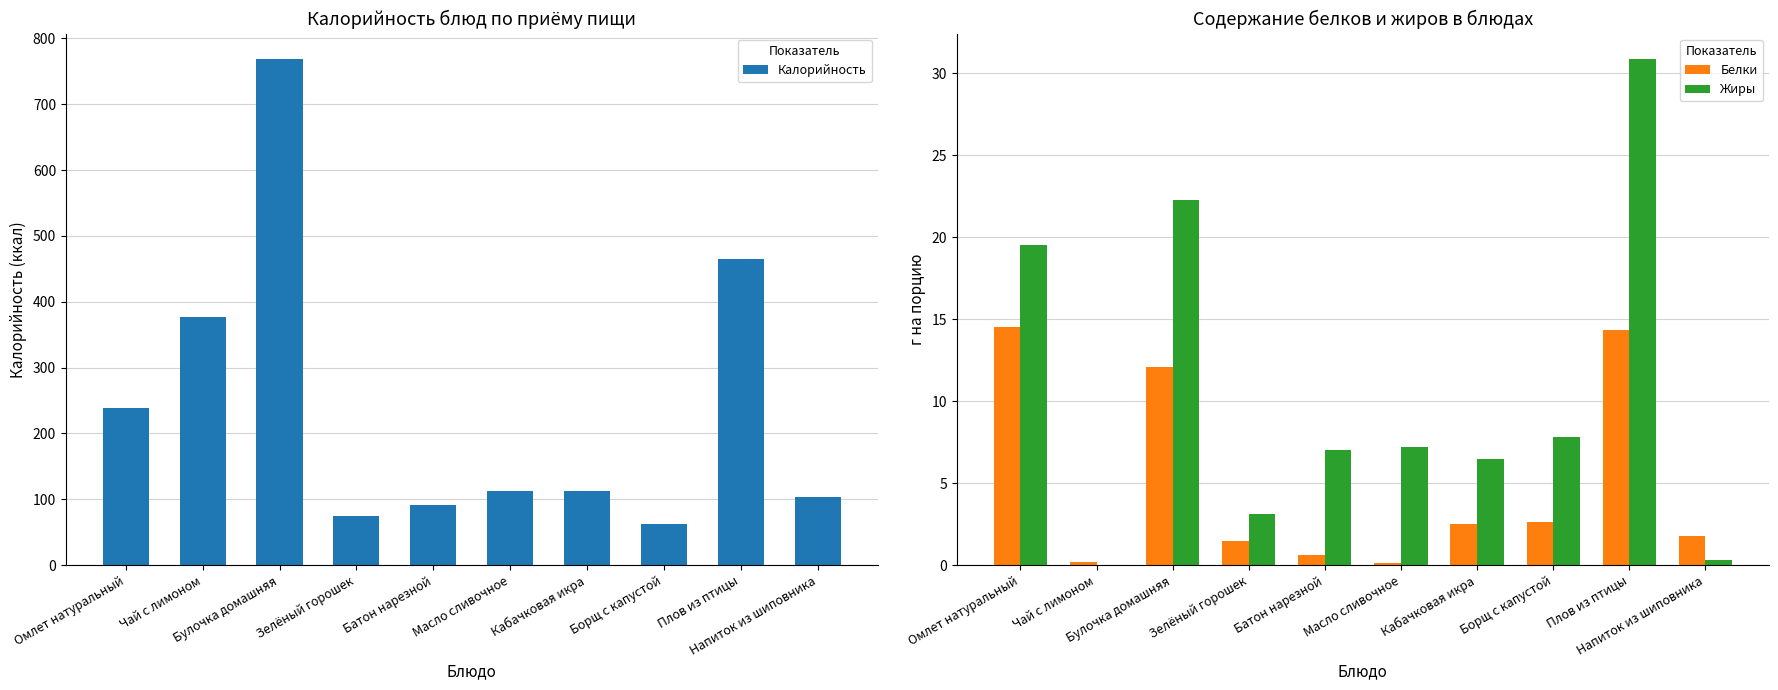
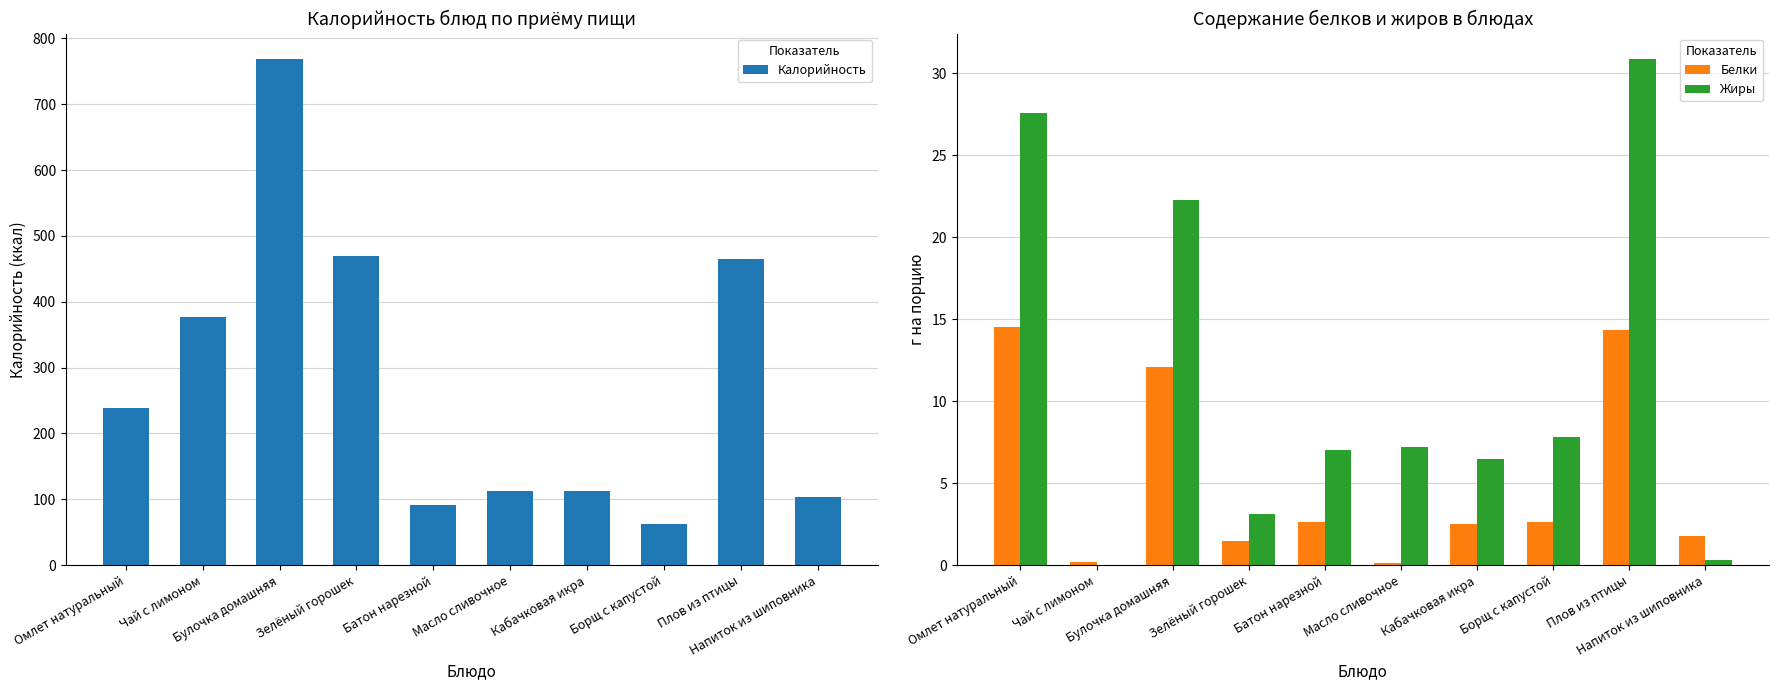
Калорийность блюд по приёму пищи, Зелёный горошек: 80 -> 470
Содержание белков и жиров в блюдах, Жиры, Омлет натуральный: 19.5 -> 27.6
Содержание белков и жиров в блюдах, Белки, Батон нарезной: 0.6 -> 2.6
